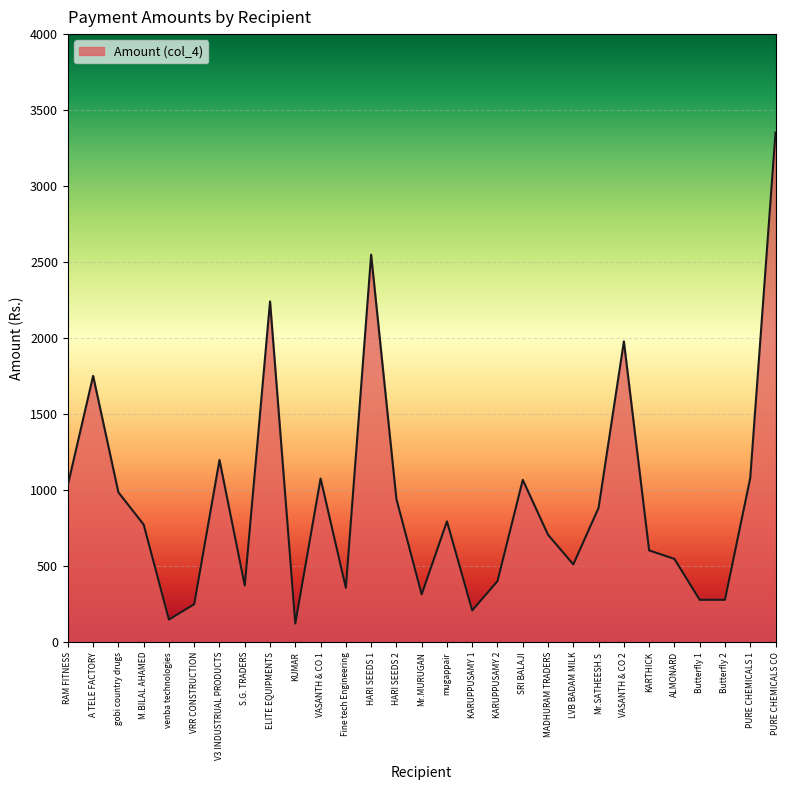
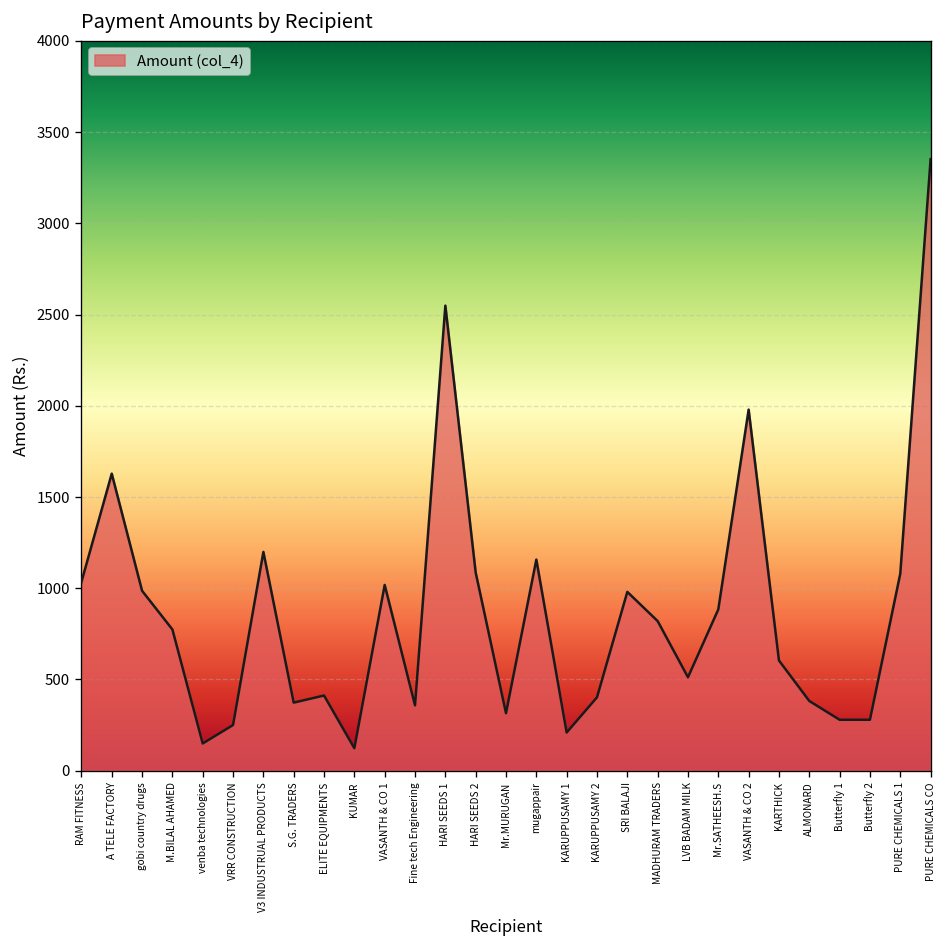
A TELE FACTORY: 1750 -> 1630
ELITE EQUIPMENTS: 2240 -> 410
VASANTH & CO 1: 1080 -> 1020
HARI SEEDS 2: 940 -> 1090
mugappair: 800 -> 1160
SRI BALAJI: 1070 -> 980
MADHURAM TRADERS: 710 -> 820
ALMONARD: 550 -> 380
